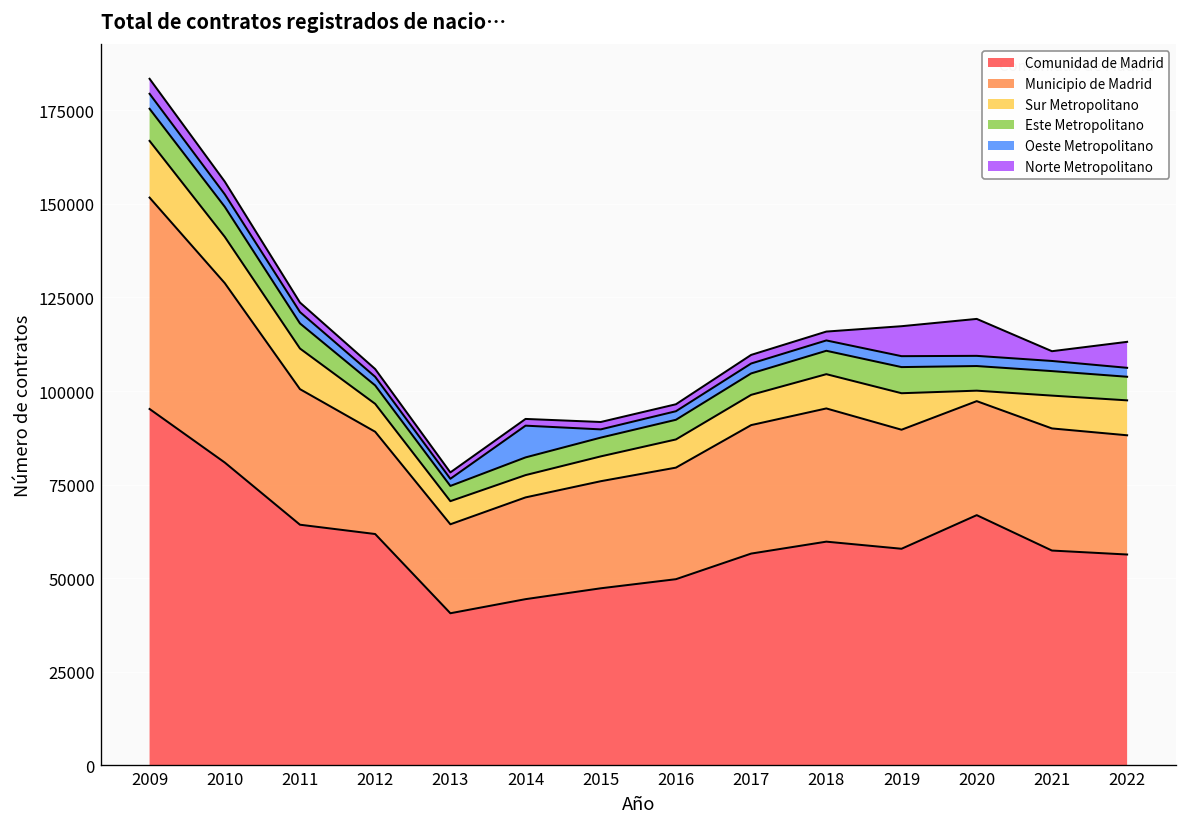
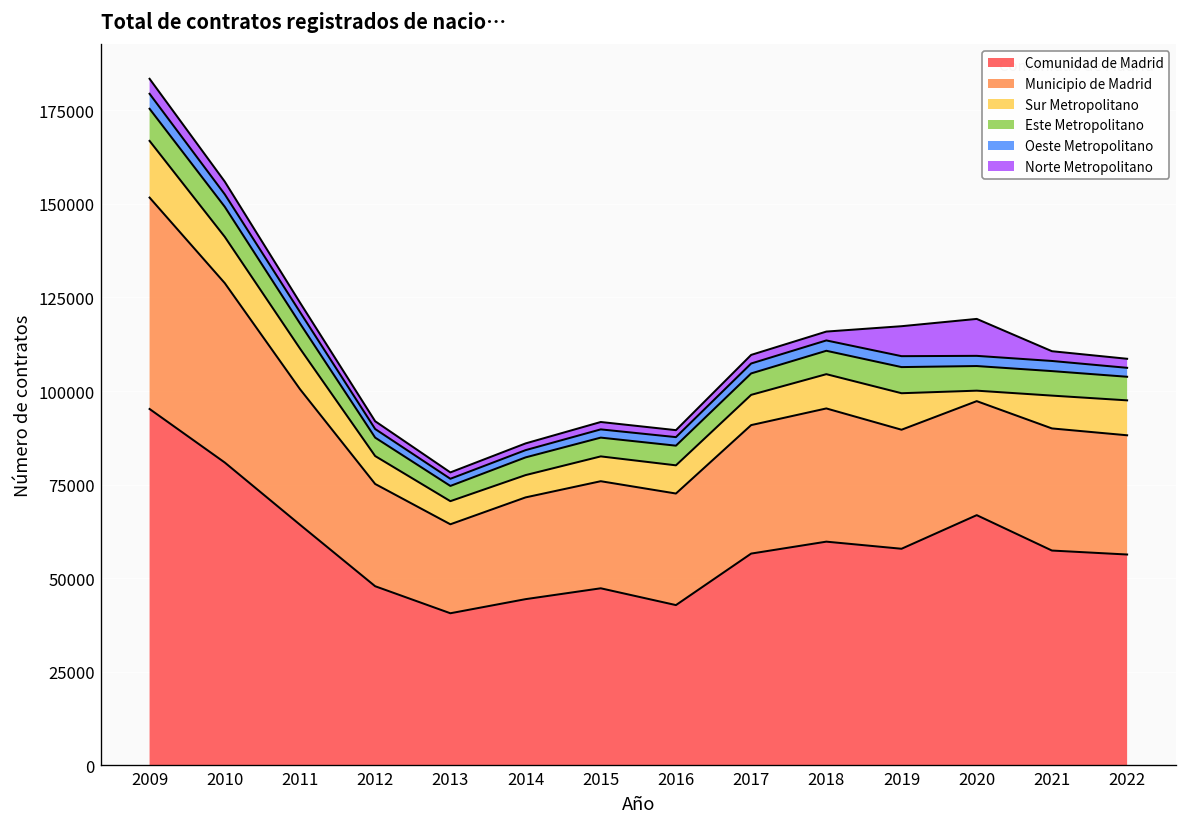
Comunidad de Madrid, 2012: 62000 -> 48000
Oeste Metropolitano, 2014: 8000 -> 2000
Comunidad de Madrid, 2016: 50000 -> 43000
Norte Metropolitano, 2022: 7000 -> 2000
